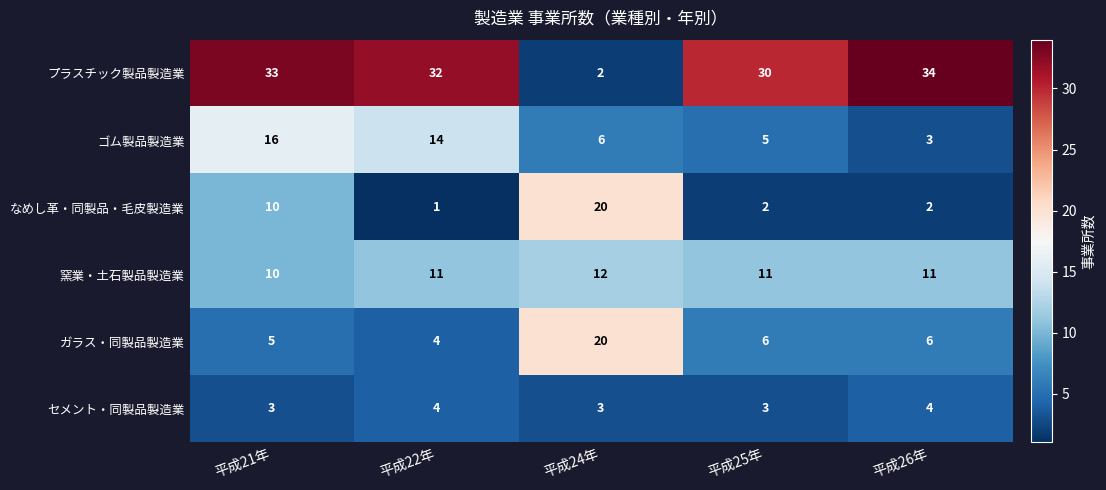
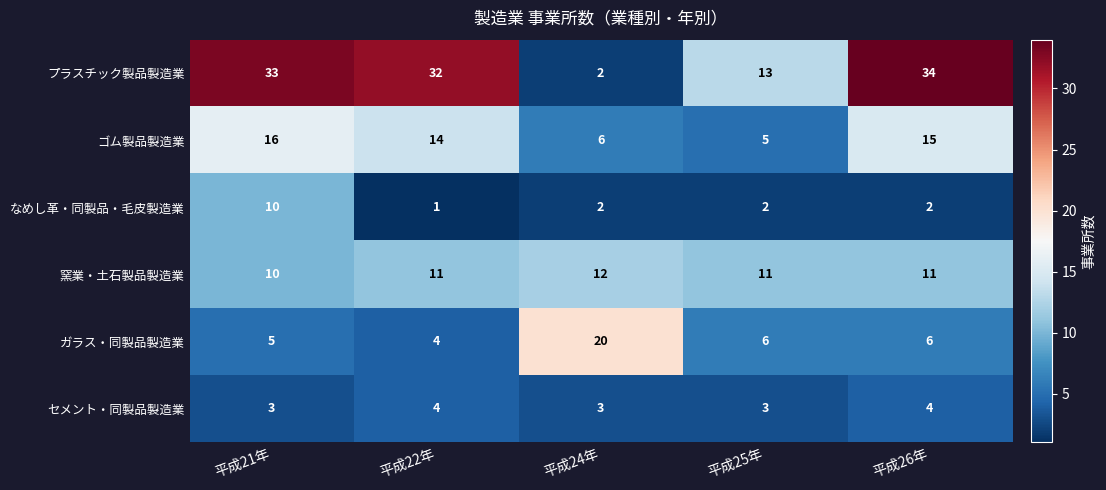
プラスチック製品製造業, 平成25年: 30 -> 13
ゴム製品製造業, 平成26年: 3 -> 15
なめし革・同製品・毛皮製造業, 平成24年: 20 -> 2
